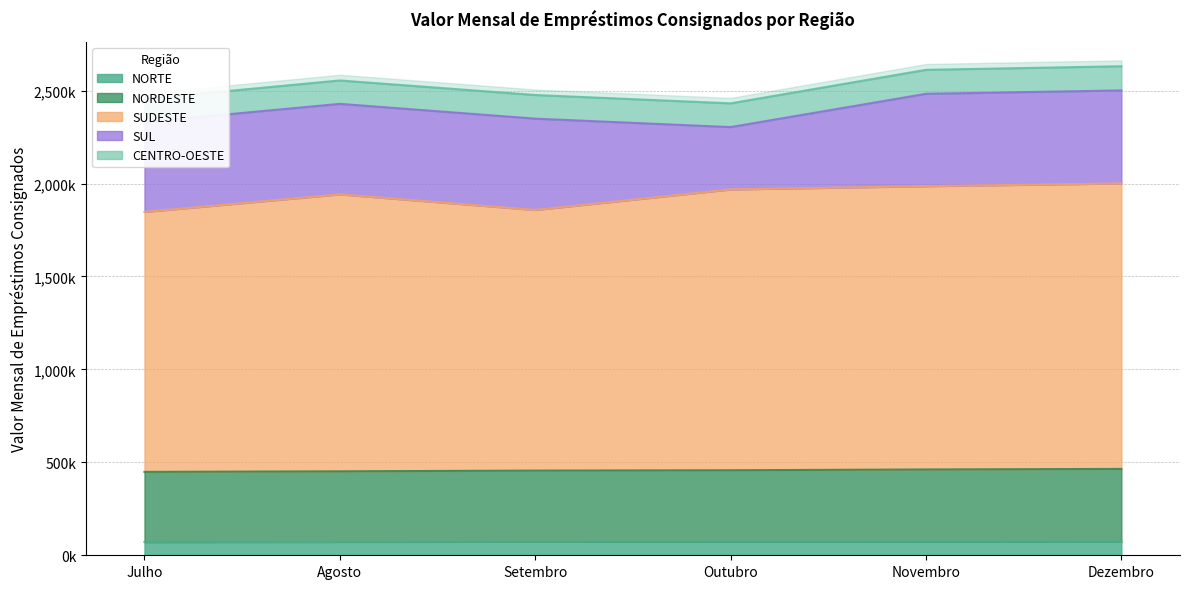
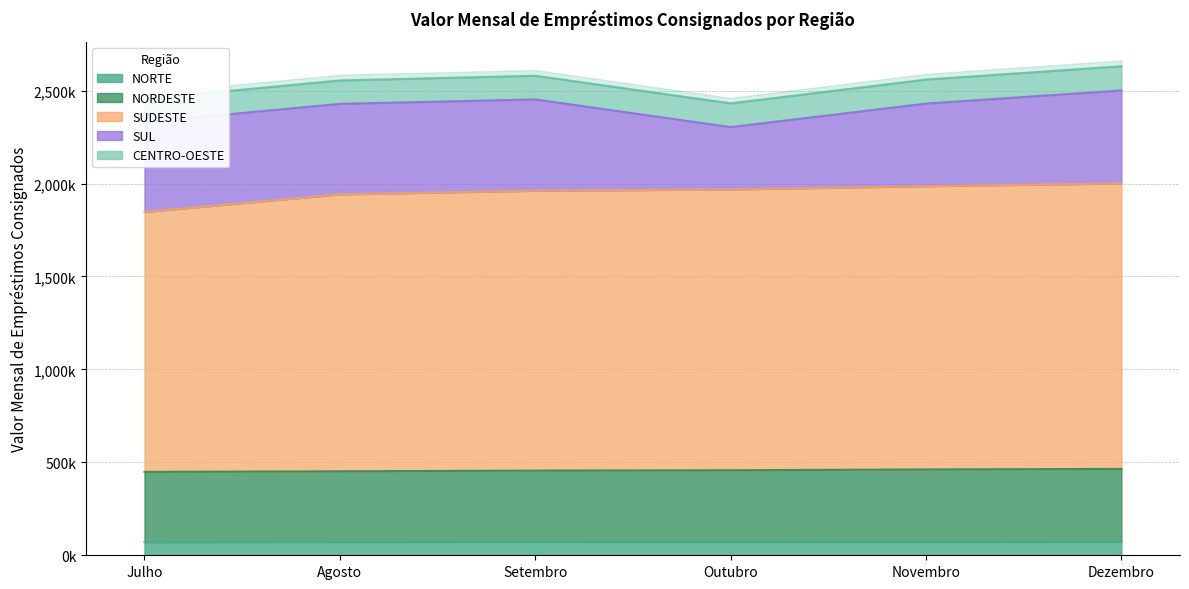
SUDESTE, Setembro: 1,400,000 -> 1,510,000
SUL, Novembro: 500,000 -> 440,000
